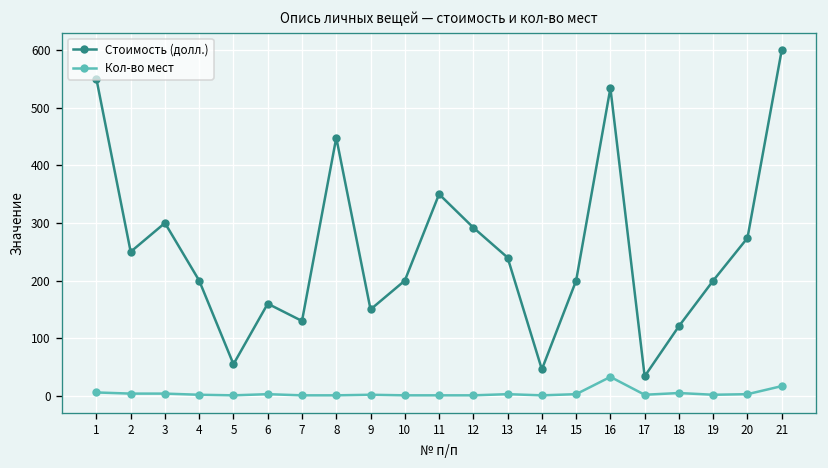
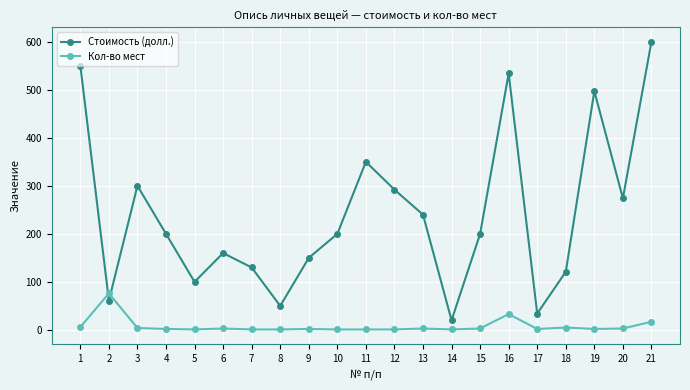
Стоимость (долл.), 2: 250 -> 60
Кол-во мест, 2: 0 -> 80
Стоимость (долл.), 5: 60 -> 100
Стоимость (долл.), 8: 450 -> 50
Стоимость (долл.), 14: 50 -> 20
Стоимость (долл.), 19: 200 -> 500
